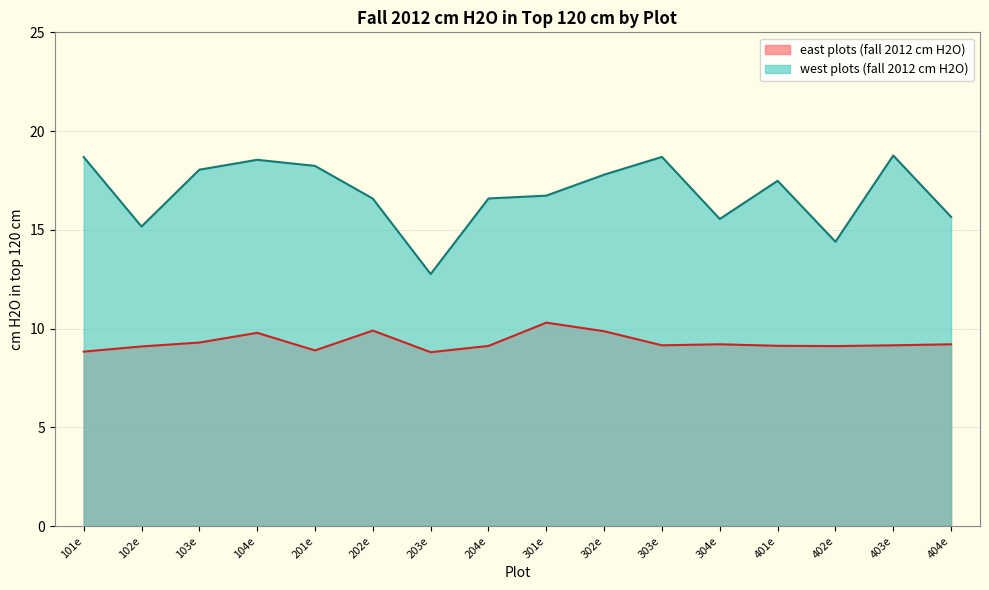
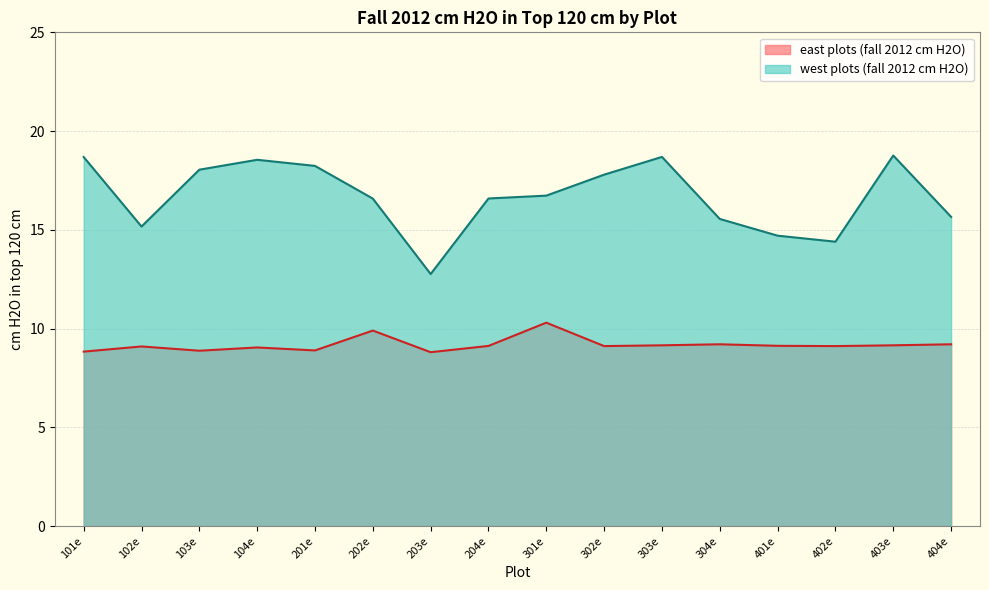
east plots (fall 2012 cm H2O), 103e: 9.3 -> 8.9
east plots (fall 2012 cm H2O), 104e: 9.8 -> 9.0
east plots (fall 2012 cm H2O), 302e: 9.9 -> 9.1
west plots (fall 2012 cm H2O), 401e: 17.5 -> 14.7
